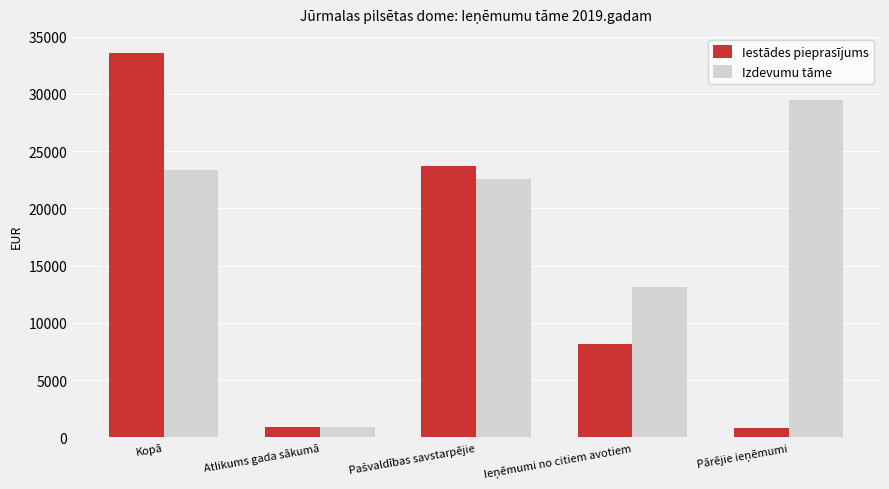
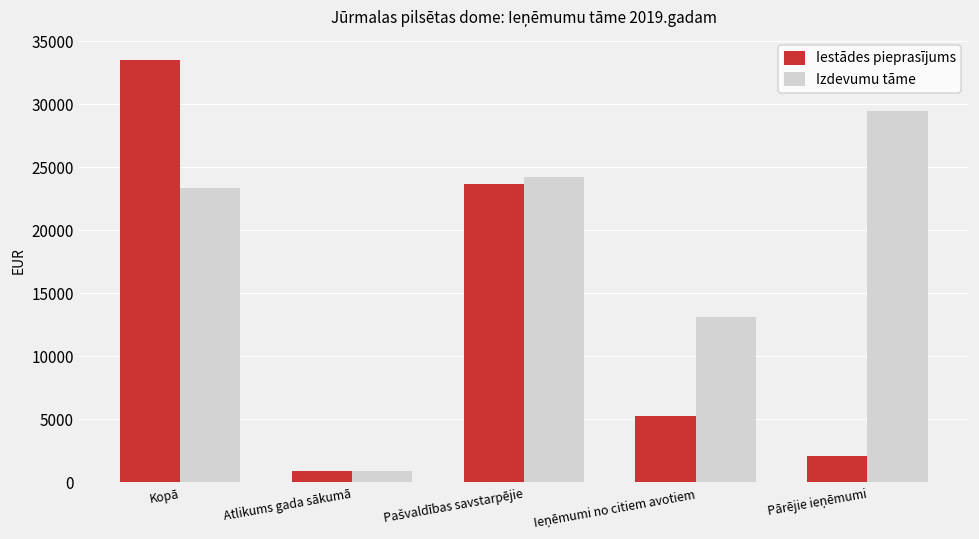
Izdevumu tāme, Pašvaldības savstarpējie: 22600 -> 24200
Iestādes pieprasījums, Ieņēmumi no citiem avotiem: 8200 -> 5300
Iestādes pieprasījums, Pārējie ieņēmumi: 800 -> 2100
